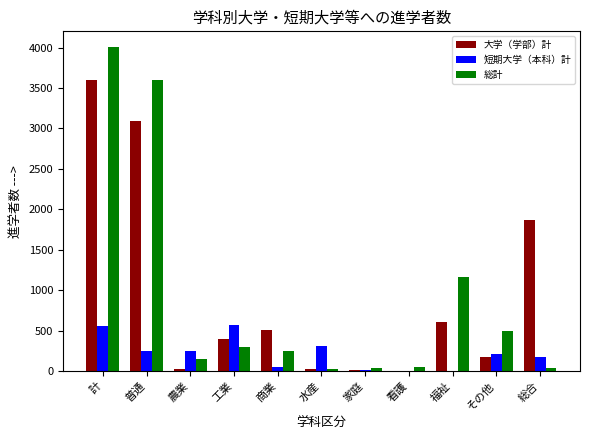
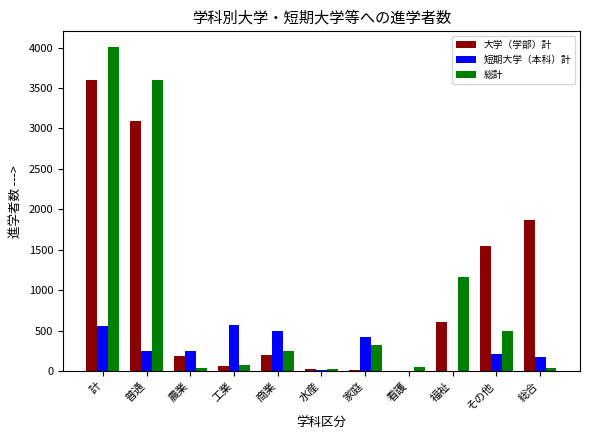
大学（学部）計, 農業: 0 -> 200
総計, 農業: 200 -> 0
大学（学部）計, 工業: 400 -> 100
総計, 工業: 300 -> 100
大学（学部）計, 商業: 500 -> 200
短期大学（本科）計, 商業: 0 -> 500
短期大学（本科）計, 水産: 300 -> 0
短期大学（本科）計, 家庭: 0 -> 400
総計, 家庭: 0 -> 300
大学（学部）計, その他: 200 -> 1500
